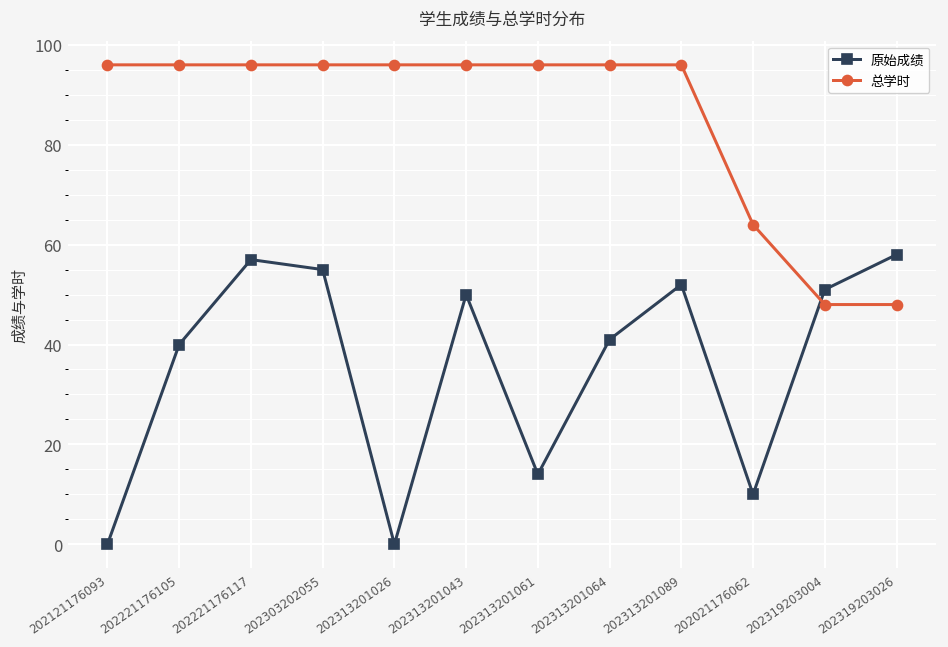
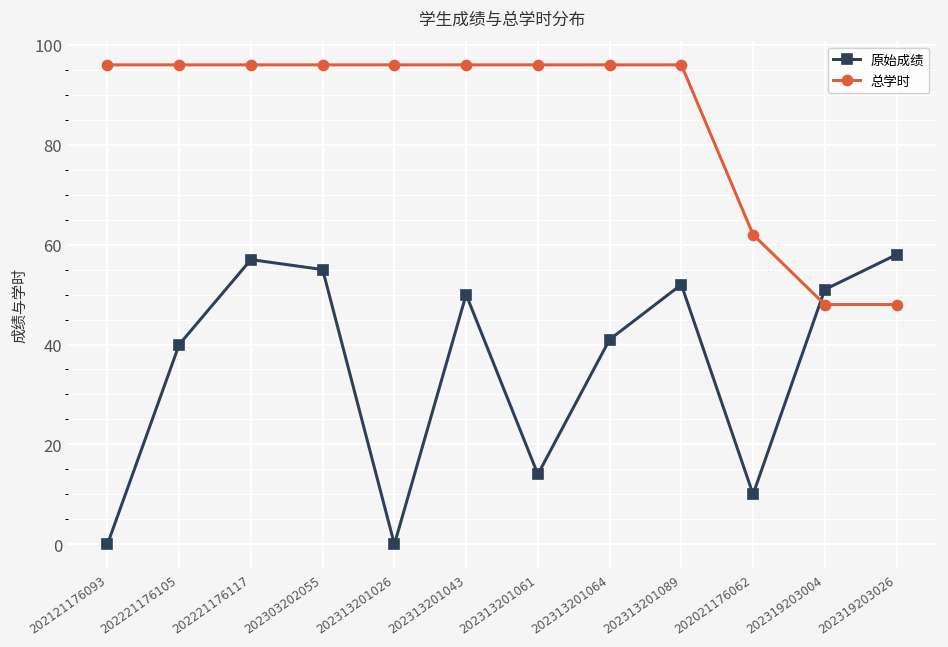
总学时, 202021176062: 64 -> 62
